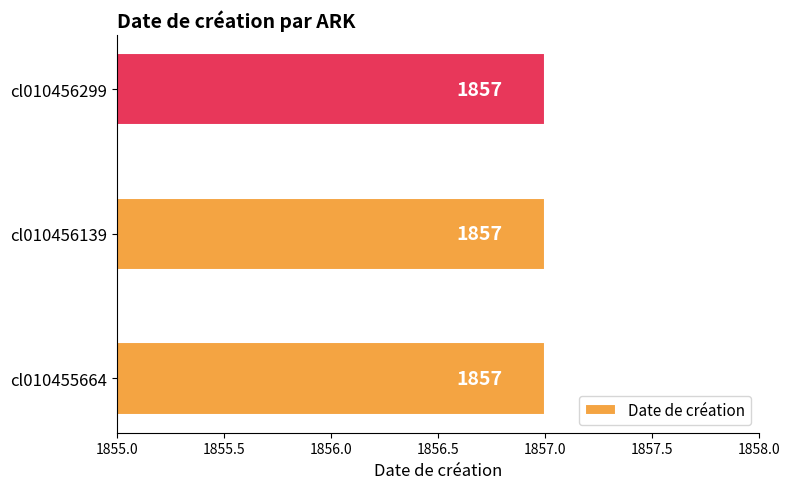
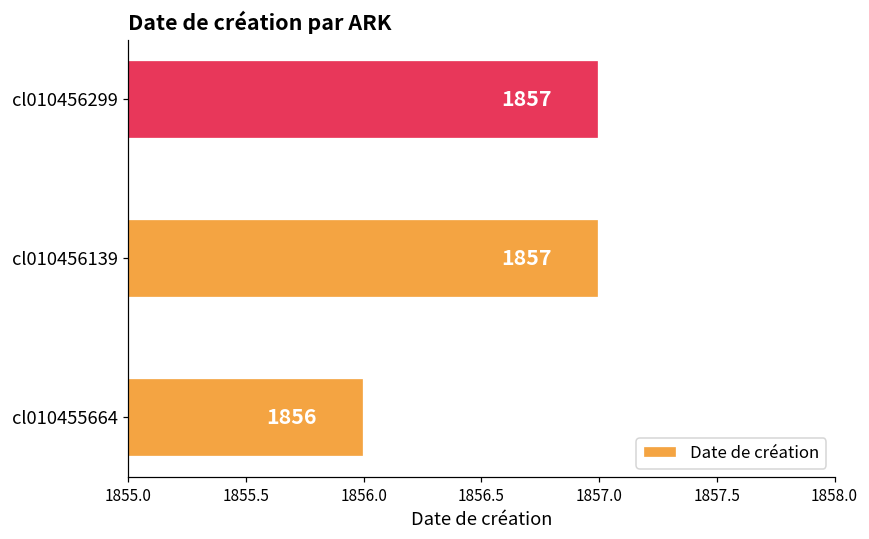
cl010455664: 1857 -> 1856
